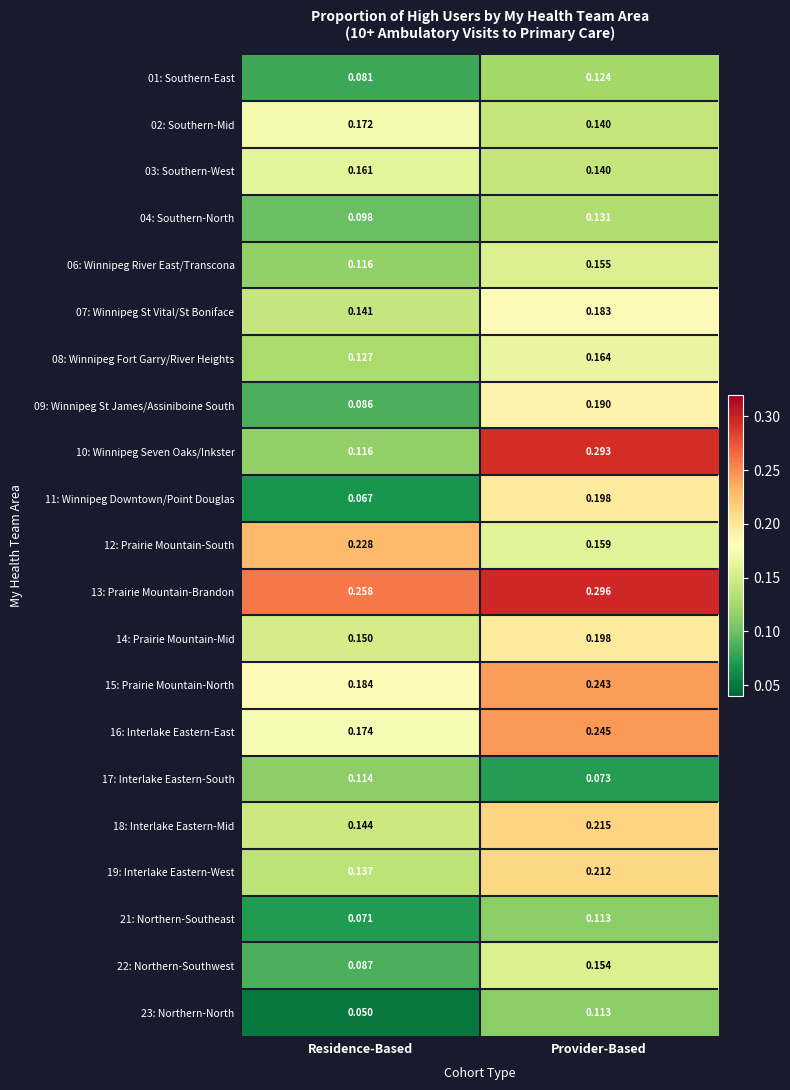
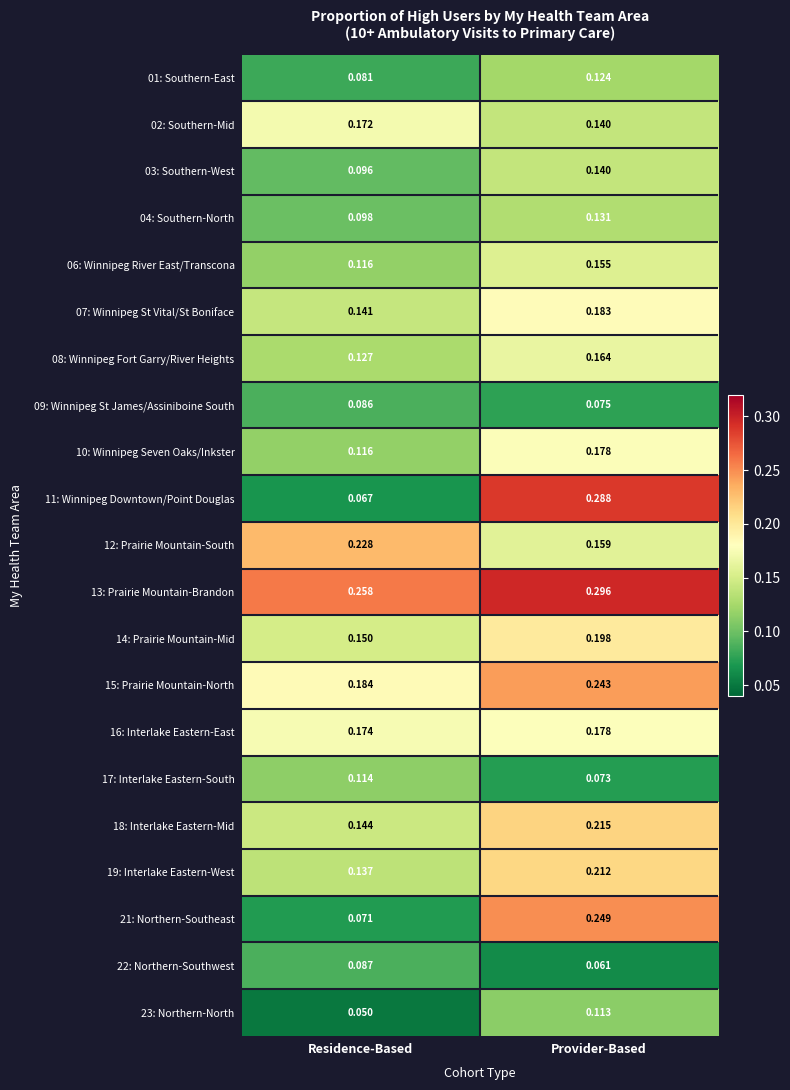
03: Southern-West, Residence-Based: 0.161 -> 0.096
09: Winnipeg St James/Assiniboine South, Provider-Based: 0.190 -> 0.075
10: Winnipeg Seven Oaks/Inkster, Provider-Based: 0.293 -> 0.178
11: Winnipeg Downtown/Point Douglas, Provider-Based: 0.198 -> 0.288
16: Interlake Eastern-East, Provider-Based: 0.245 -> 0.178
21: Northern-Southeast, Provider-Based: 0.113 -> 0.249
22: Northern-Southwest, Provider-Based: 0.154 -> 0.061
